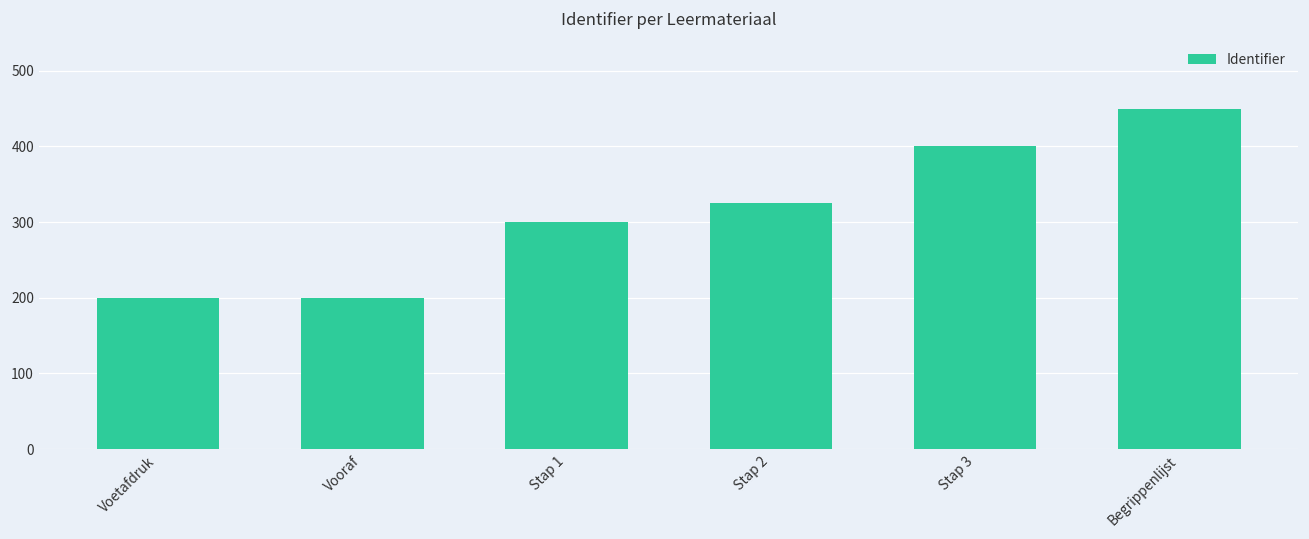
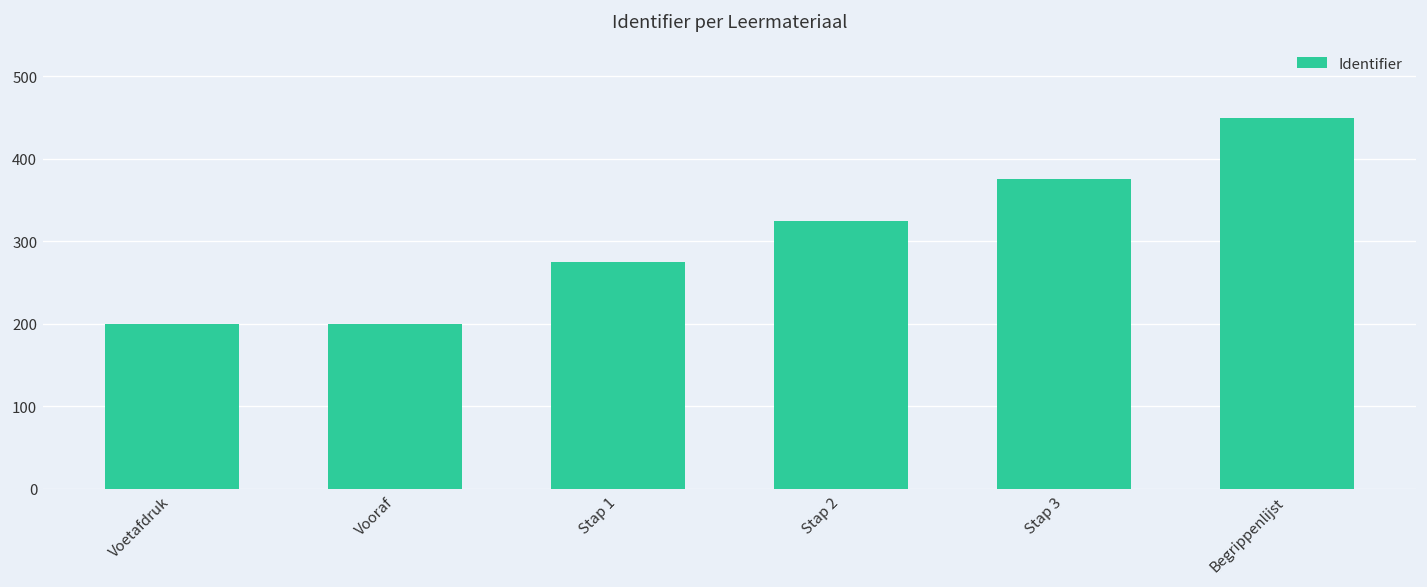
Stap 1: 300 -> 280
Stap 3: 400 -> 380
